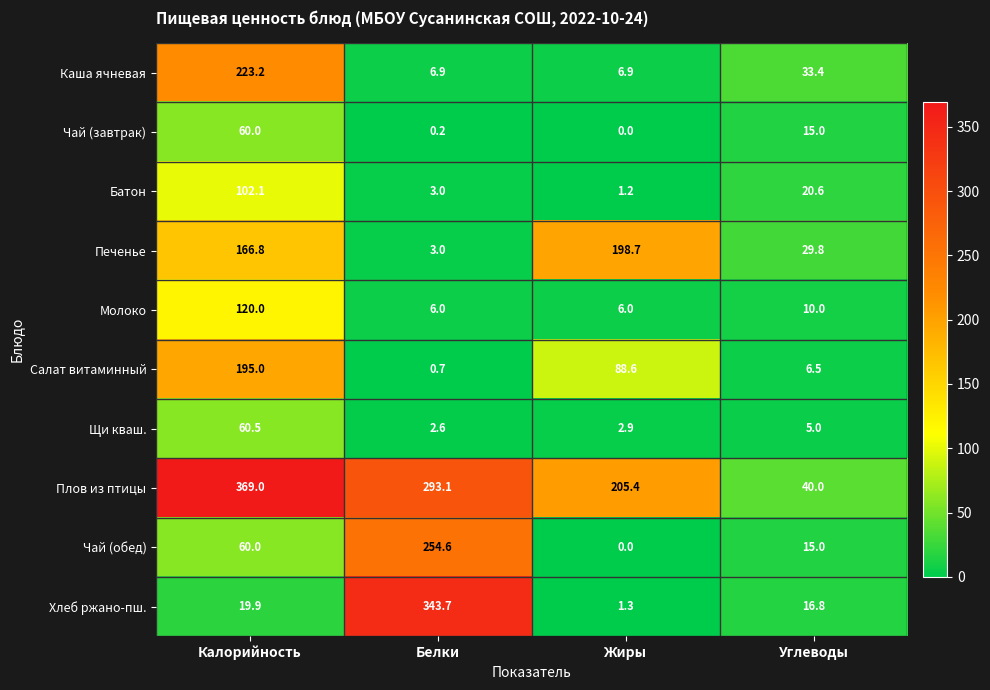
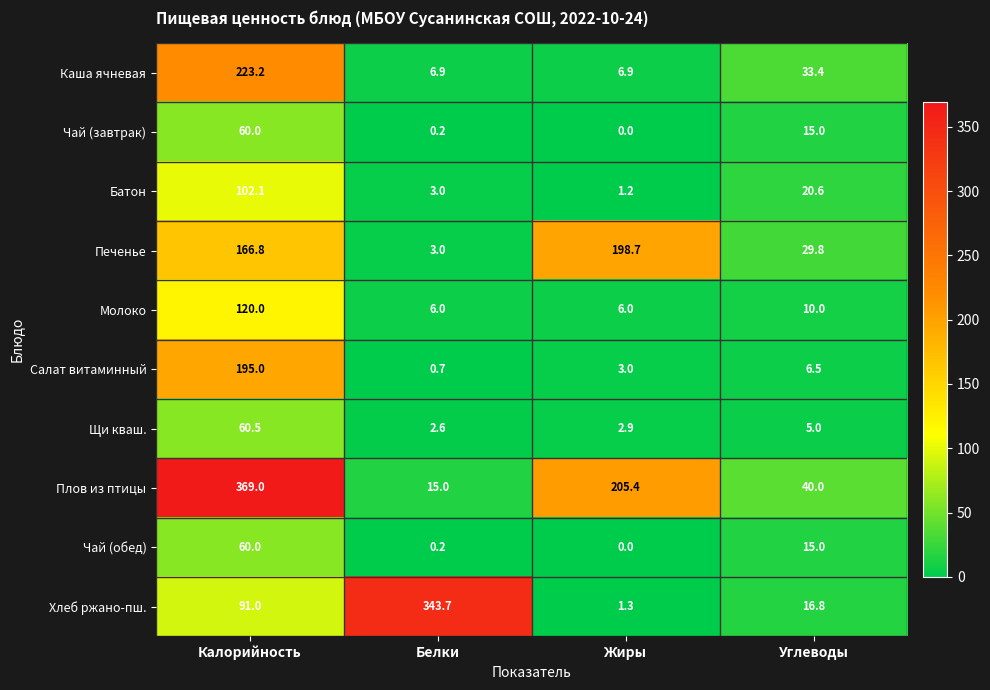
Салат витаминный, Жиры: 88.6 -> 3.0
Плов из птицы, Белки: 293.1 -> 15.0
Чай (обед), Белки: 254.6 -> 0.2
Хлеб ржано-пш., Калорийность: 19.9 -> 91.0
